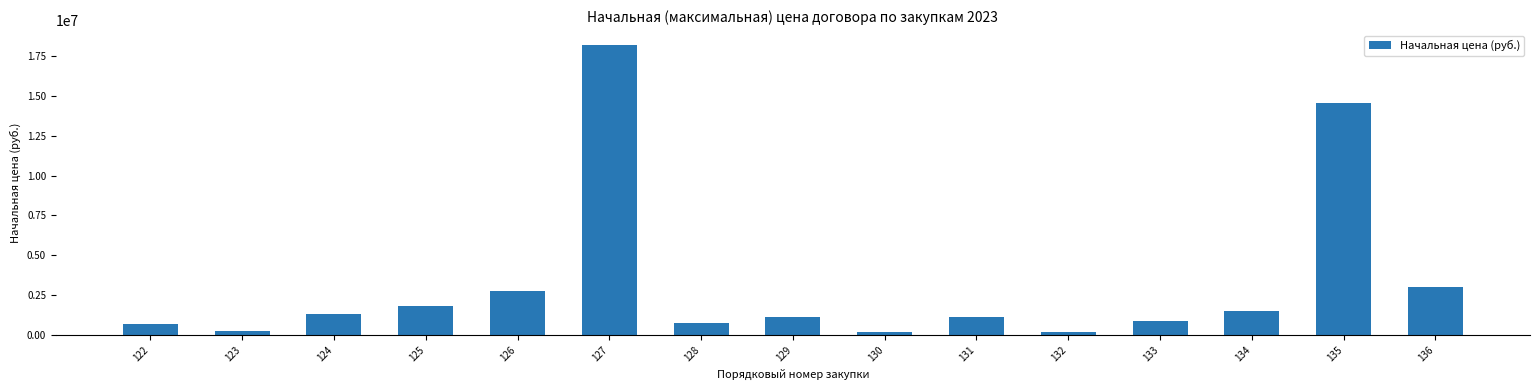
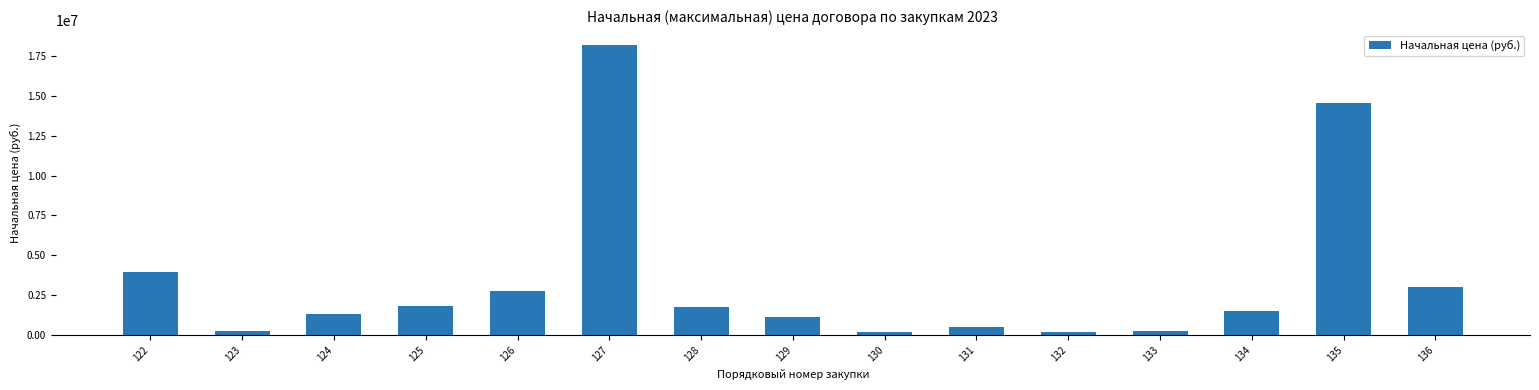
122: 700000 -> 3900000
128: 700000 -> 1800000
131: 1100000 -> 500000
133: 900000 -> 300000
